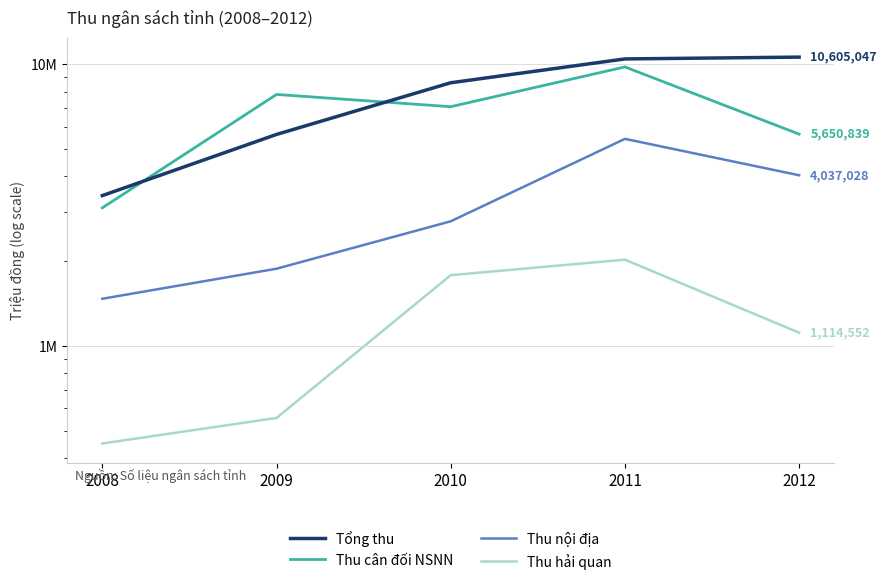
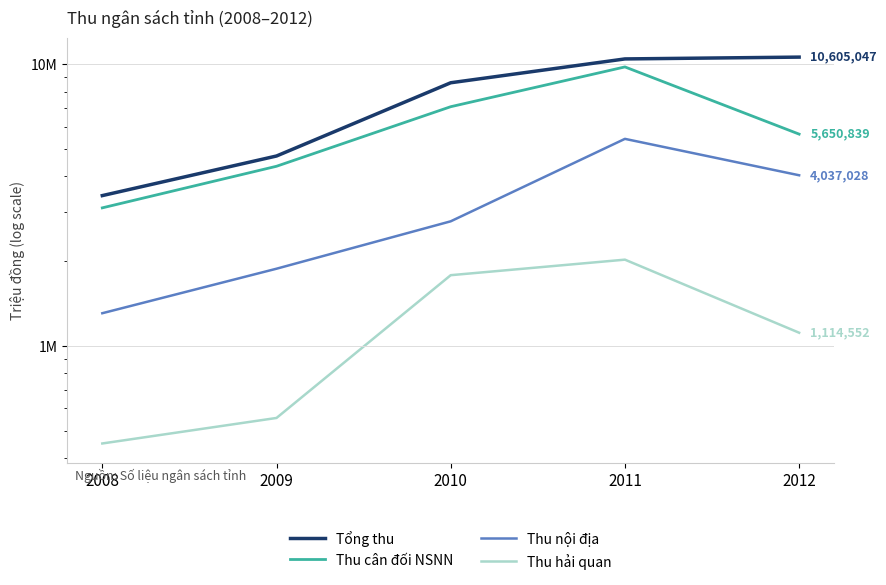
Thu nội địa, 2008: 1500000 -> 1300000
Tổng thu, 2009: 5600000 -> 4700000
Thu cân đối NSNN, 2009: 7800000 -> 4300000
